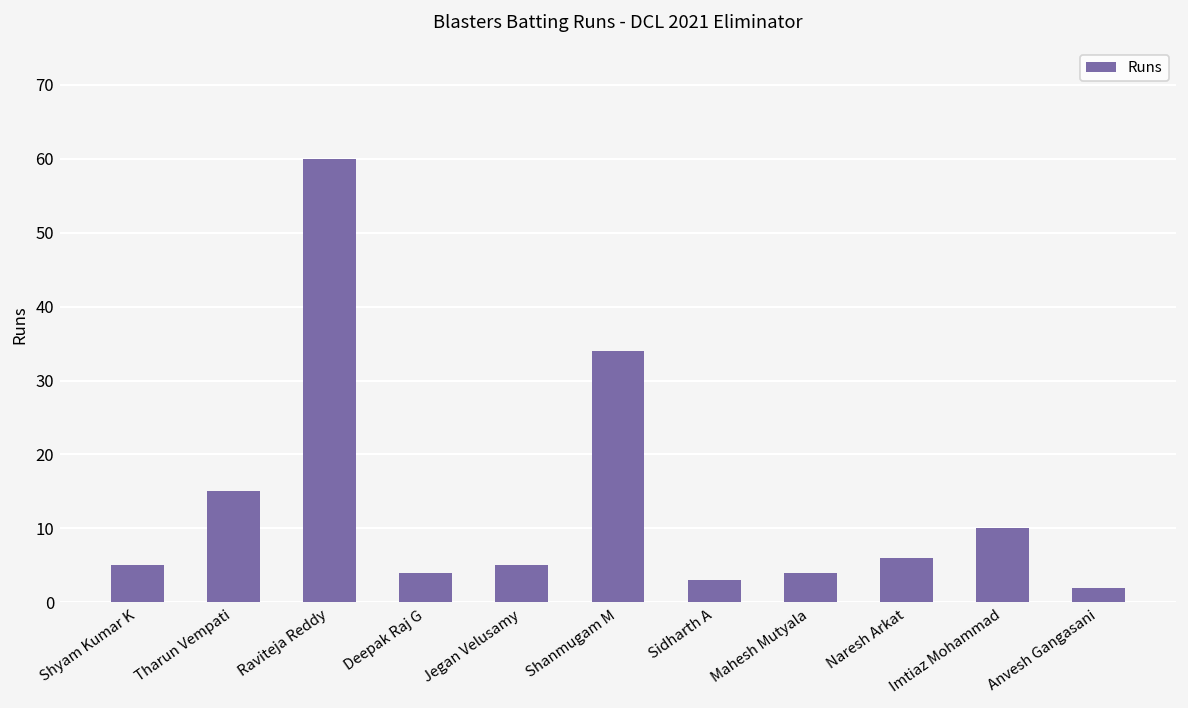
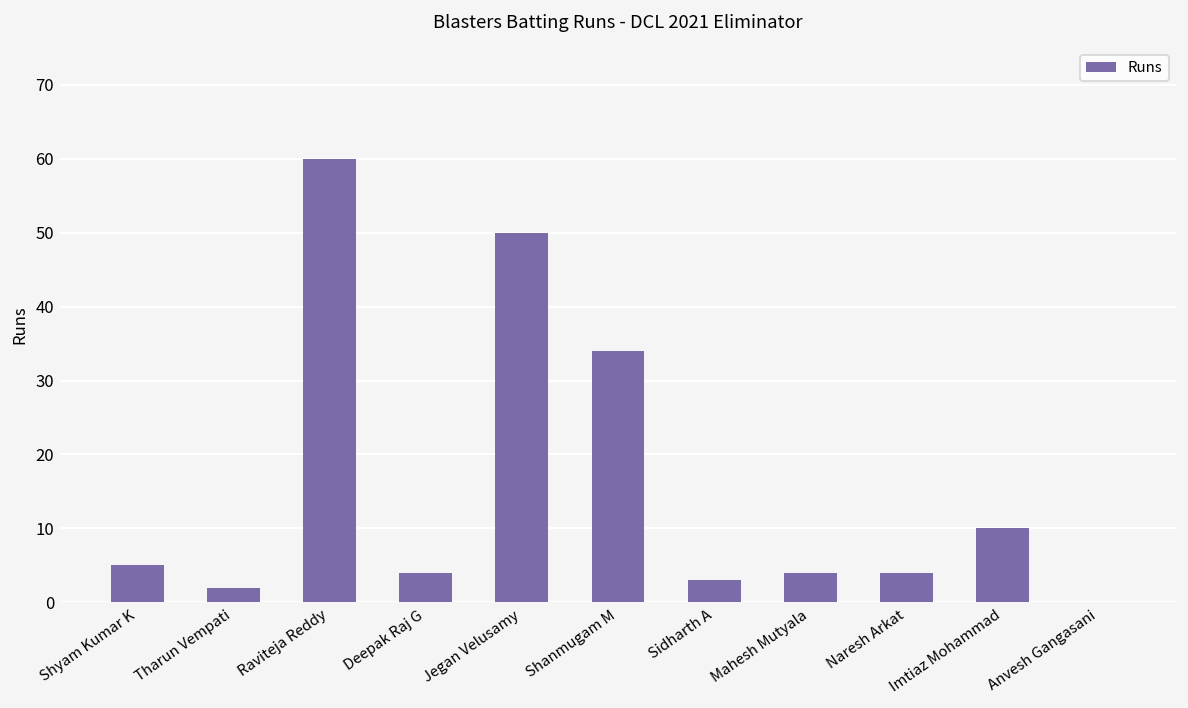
Tharun Vempati: 15 -> 2
Jegan Velusamy: 5 -> 50
Naresh Arkat: 6 -> 4
Anvesh Gangasani: 2 -> 0
